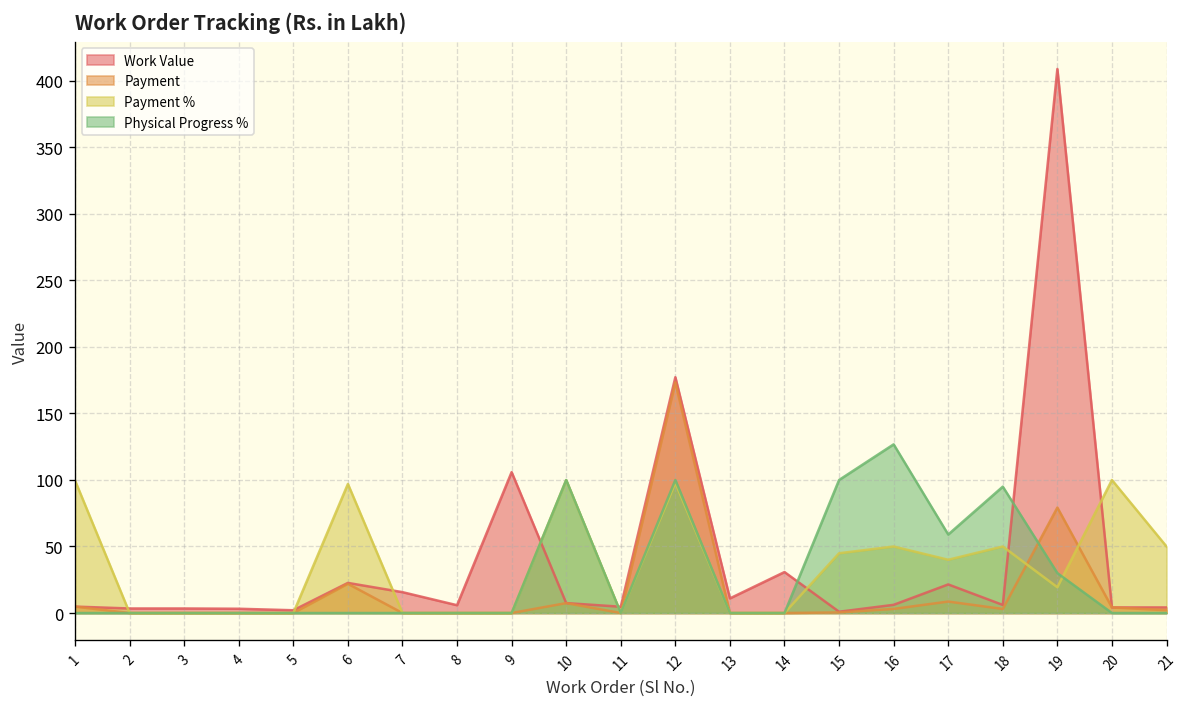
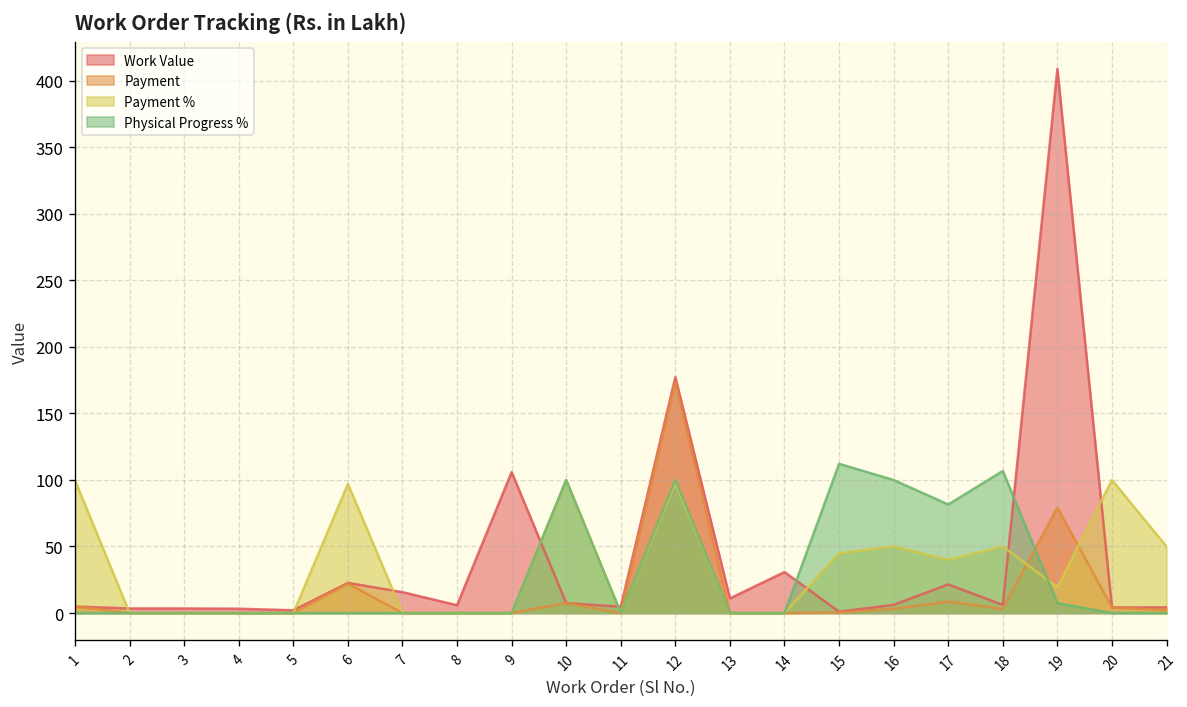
Physical Progress %, 15: 100 -> 112
Physical Progress %, 16: 127 -> 100
Physical Progress %, 17: 59 -> 82
Physical Progress %, 18: 95 -> 107
Physical Progress %, 19: 30 -> 8
